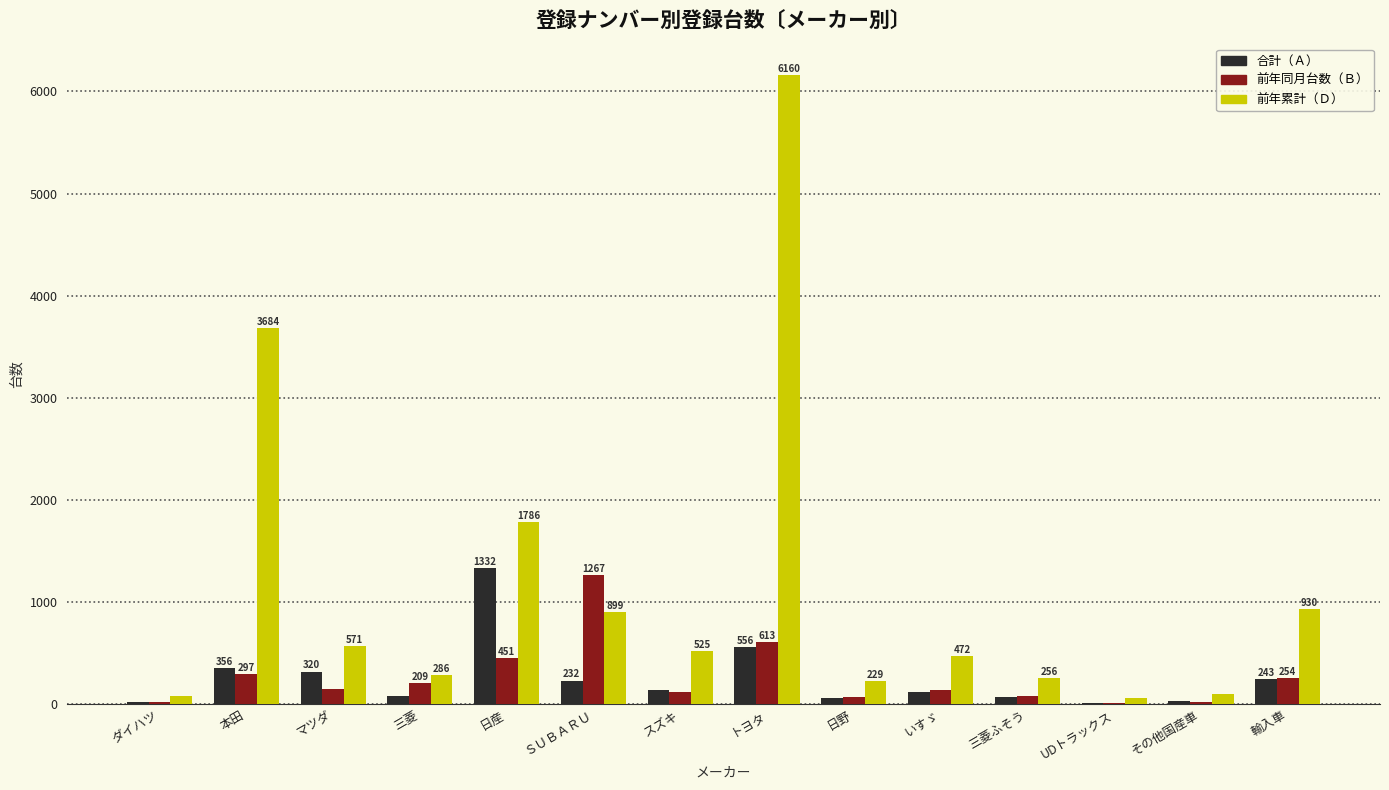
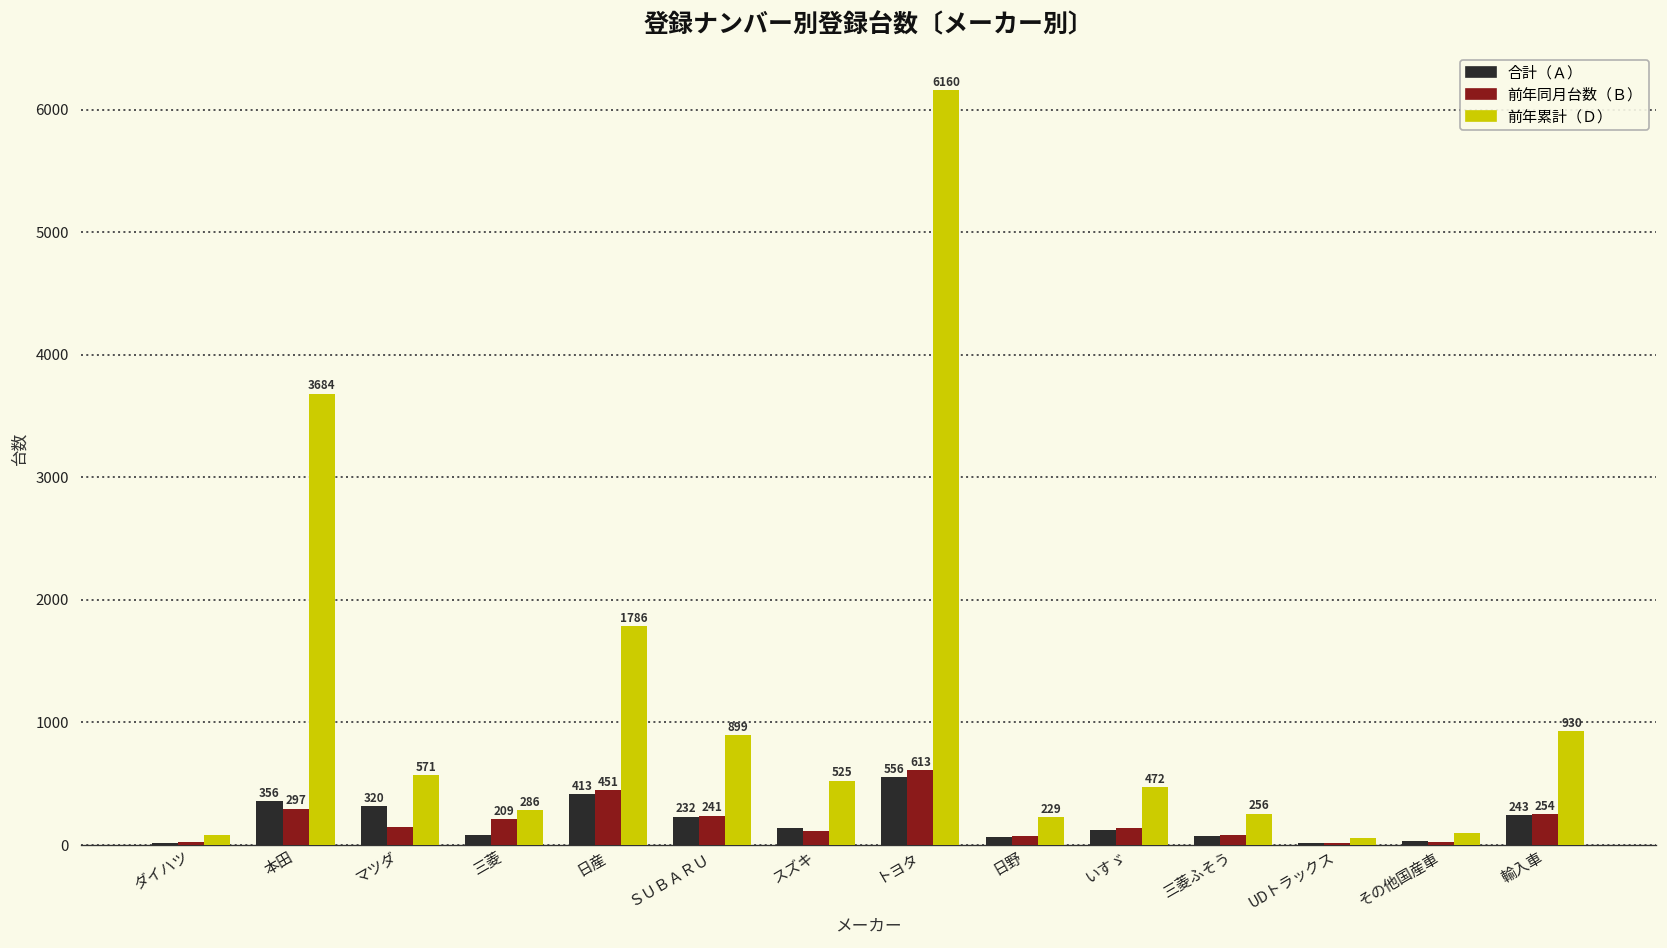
合計（Ａ）, 日産: 1332 -> 413
前年同月台数（Ｂ）, ＳＵＢＡＲＵ: 1267 -> 241
